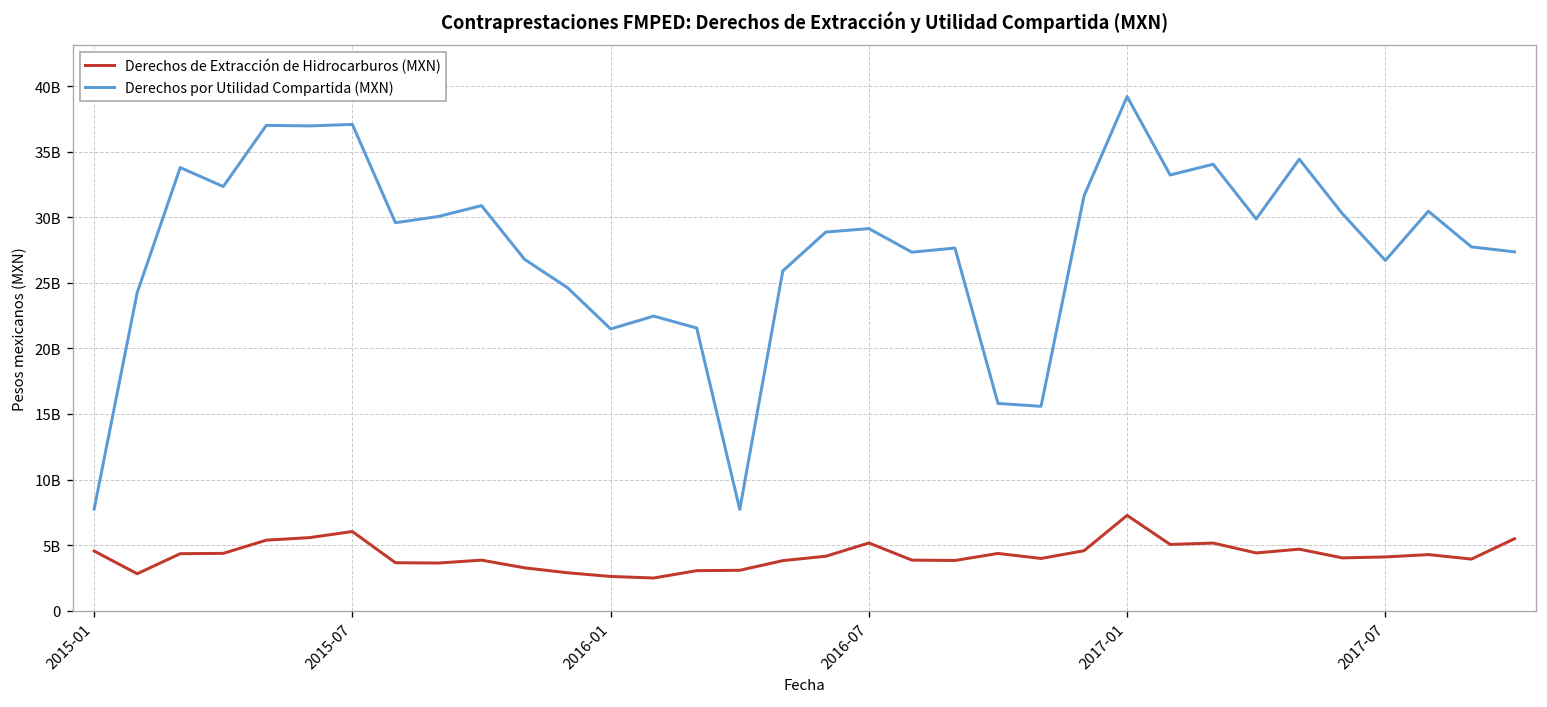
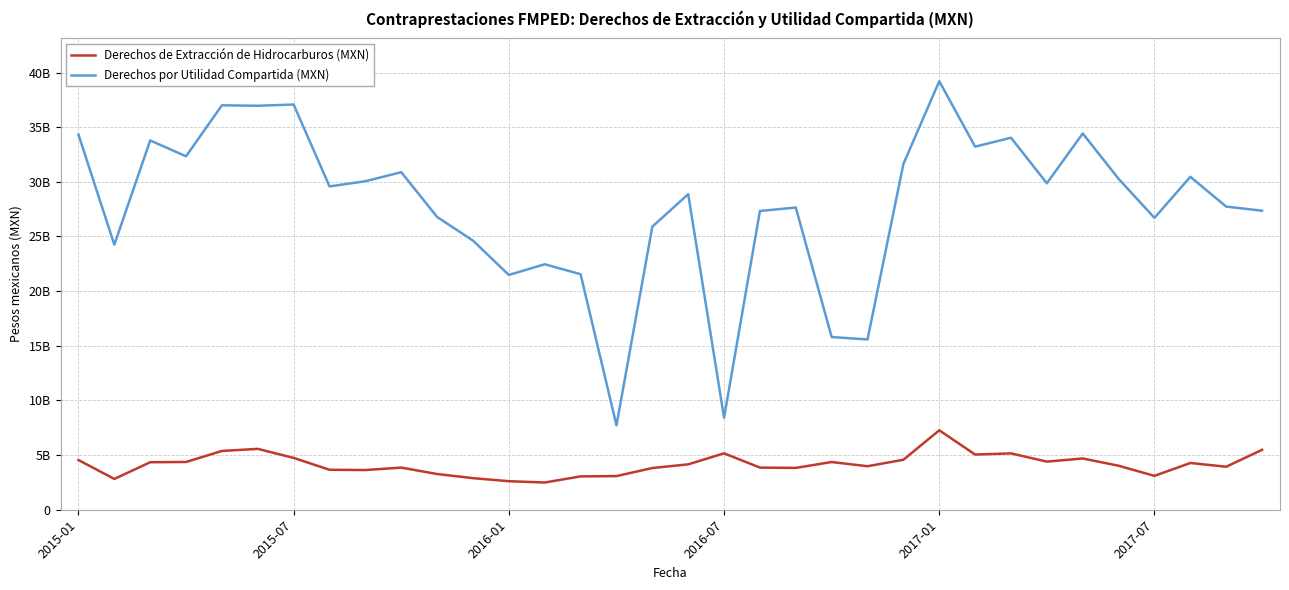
Derechos por Utilidad Compartida (MXN), 2015-01: 7700000000 -> 34300000000
Derechos de Extracción de Hidrocarburos (MXN), 2015-07: 6000000000 -> 4700000000
Derechos por Utilidad Compartida (MXN), 2016-07: 29100000000 -> 8400000000
Derechos de Extracción de Hidrocarburos (MXN), 2017-07: 4100000000 -> 3100000000
